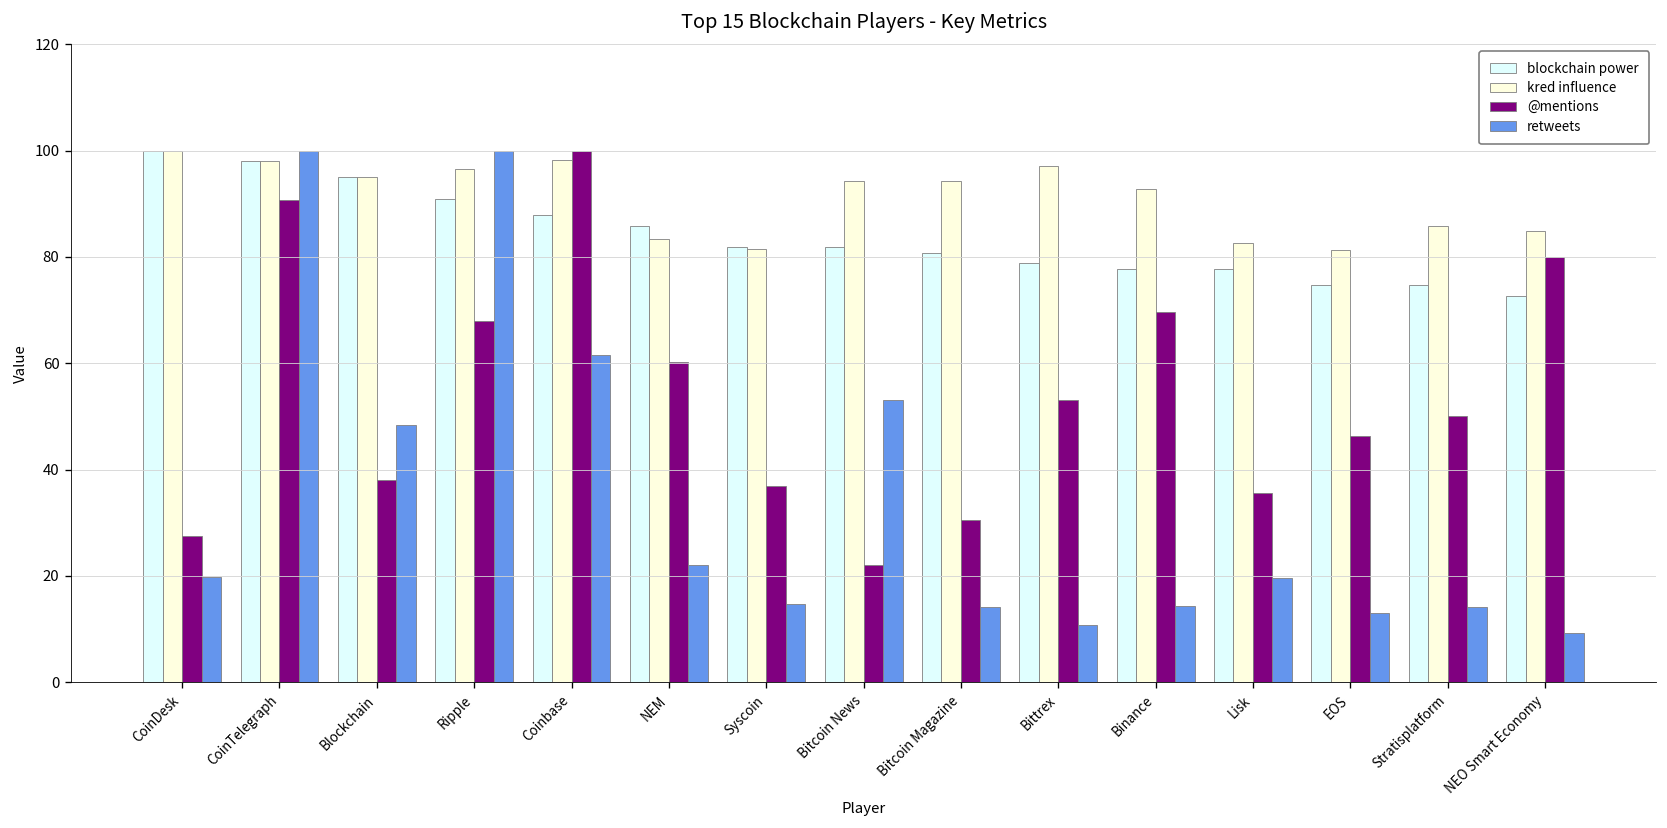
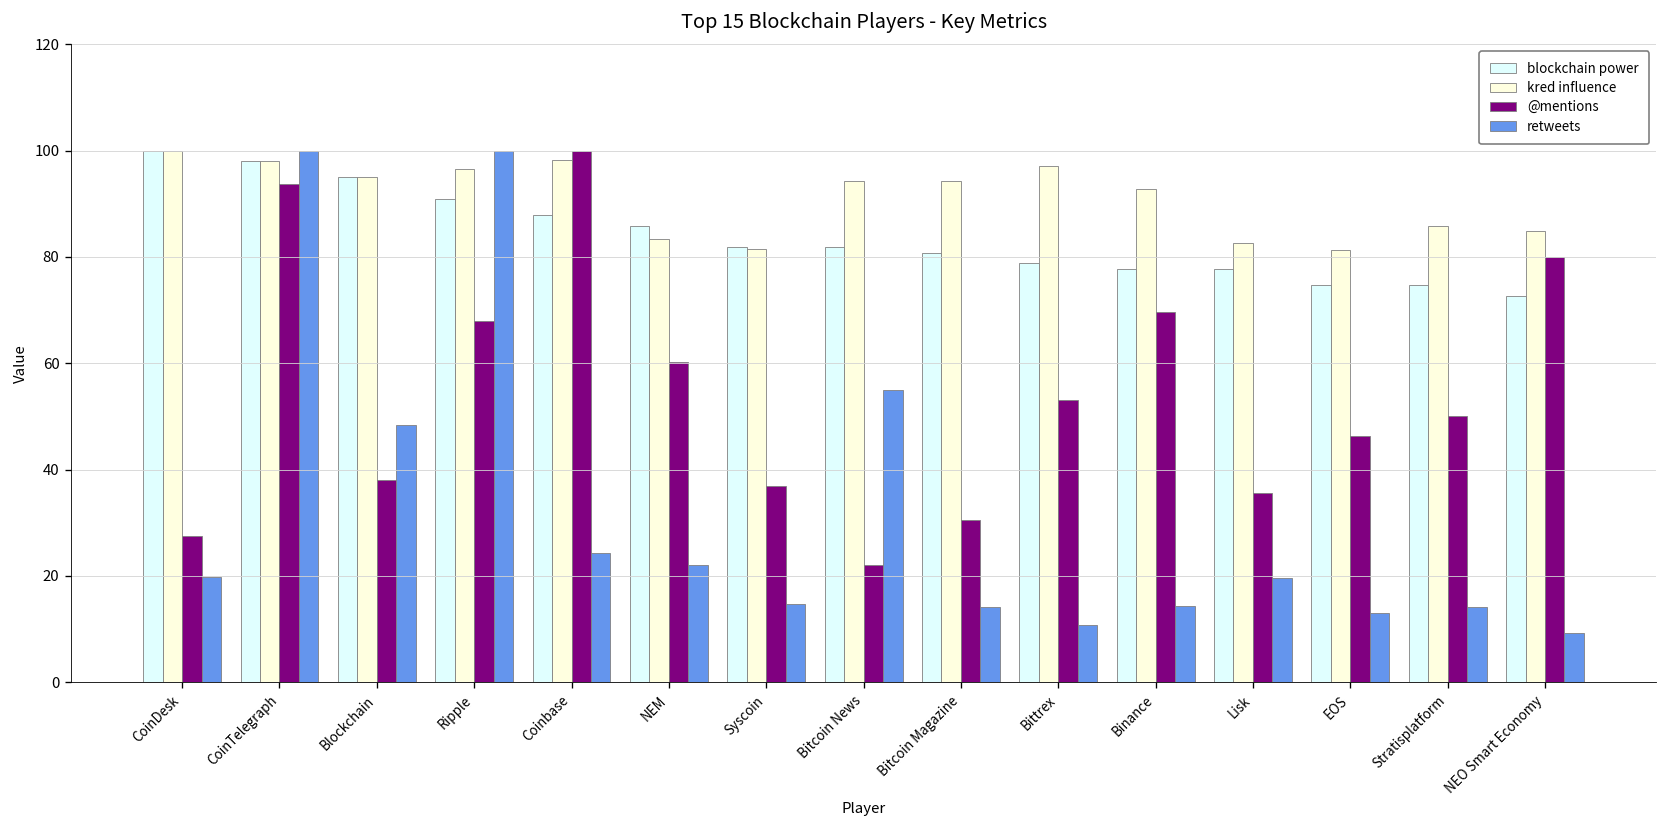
@mentions, CoinTelegraph: 91 -> 94
retweets, Coinbase: 62 -> 24
retweets, Bitcoin News: 53 -> 55
